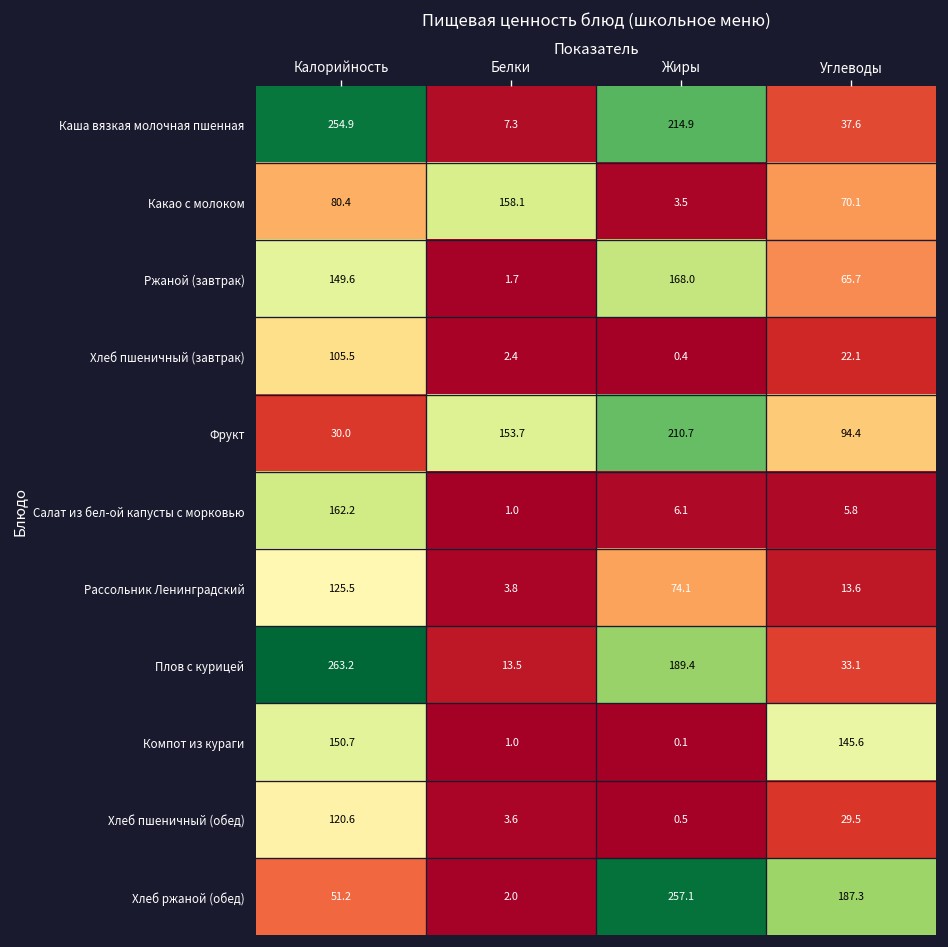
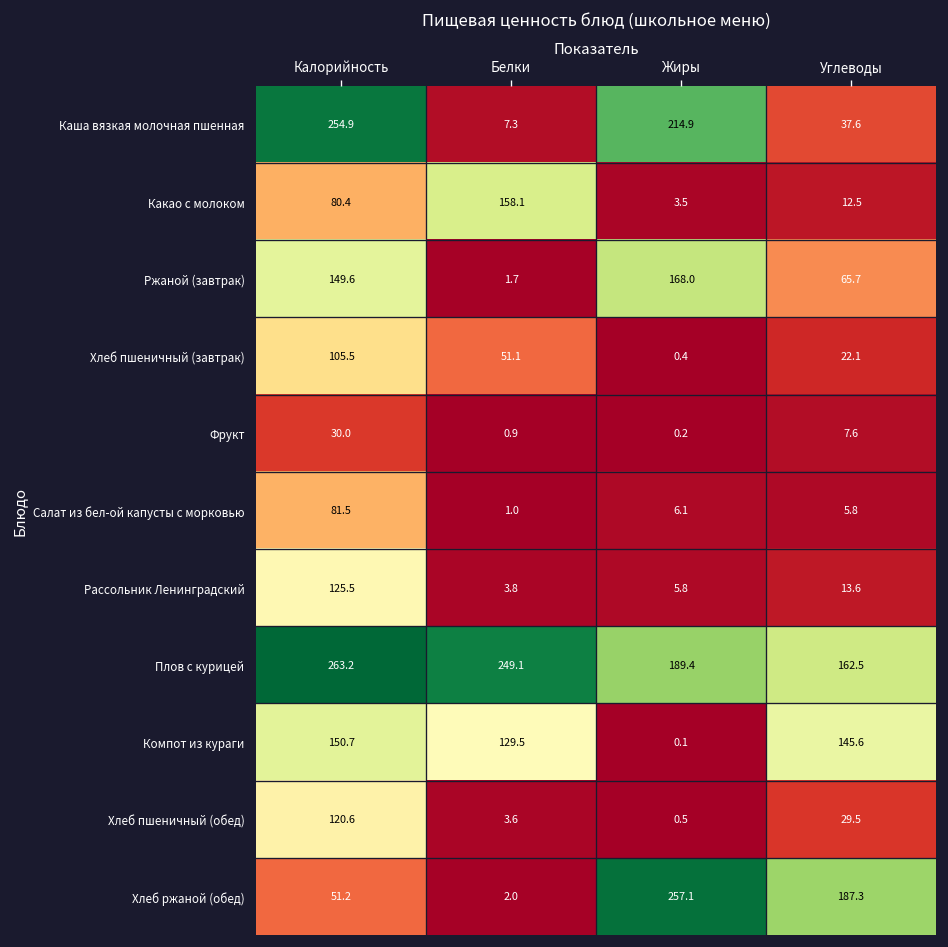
Какао с молоком, Углеводы: 70.1 -> 12.5
Хлеб пшеничный (завтрак), Белки: 2.4 -> 51.1
Фрукт, Белки: 153.7 -> 0.9
Фрукт, Жиры: 210.7 -> 0.2
Фрукт, Углеводы: 94.4 -> 7.6
Салат из бел-ой капусты с морковью, Калорийность: 162.2 -> 81.5
Рассольник Ленинградский, Жиры: 74.1 -> 5.8
Плов с курицей, Белки: 13.5 -> 249.1
Плов с курицей, Углеводы: 33.1 -> 162.5
Компот из кураги, Белки: 1.0 -> 129.5
